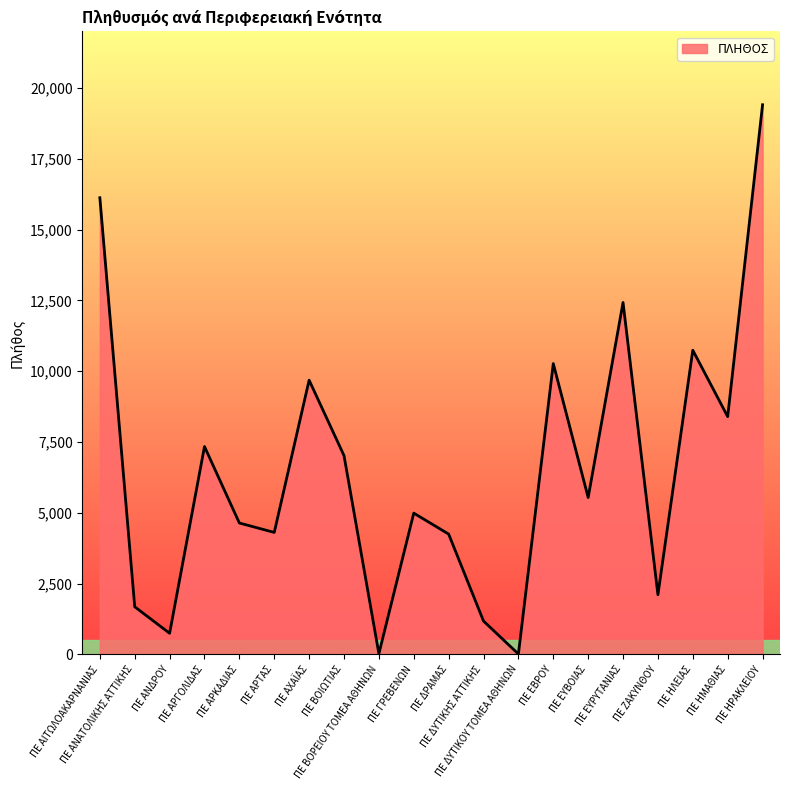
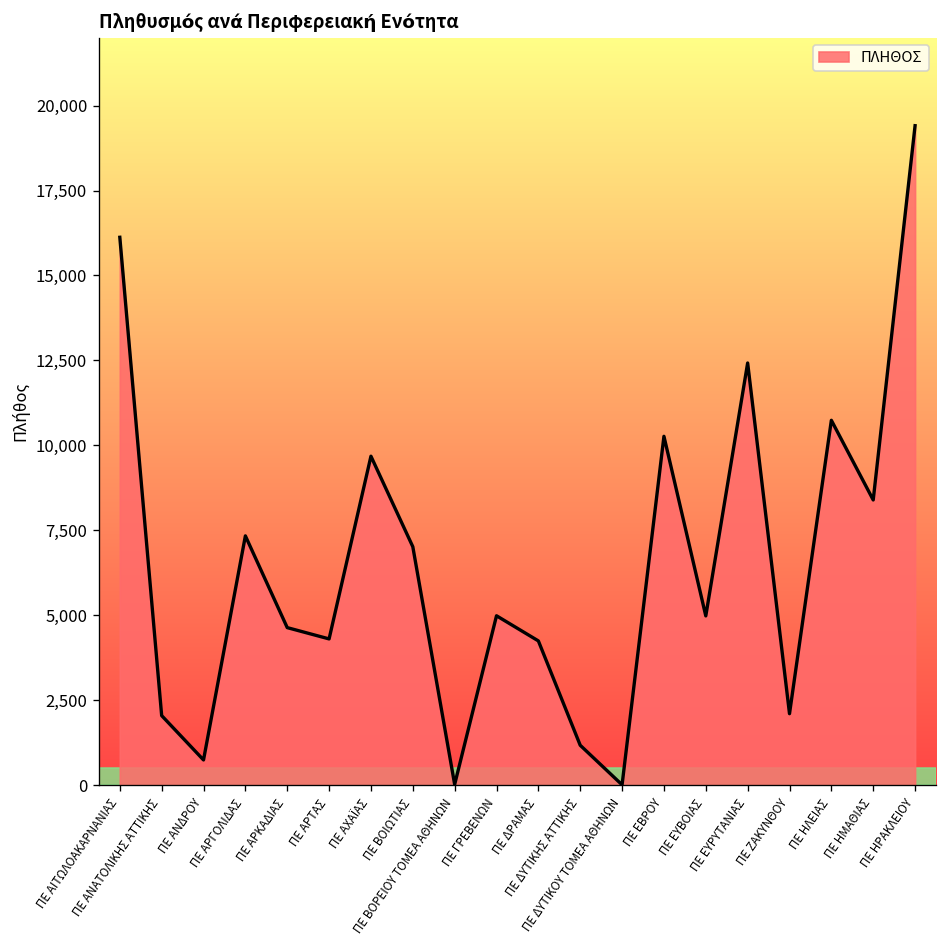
ΠΕ ΑΝΑΤΟΛΙΚΗΣ ΑΤΤΙΚΗΣ: 1,700 -> 2,000
ΠΕ ΕΥΒΟΙΑΣ: 5,500 -> 5,000
